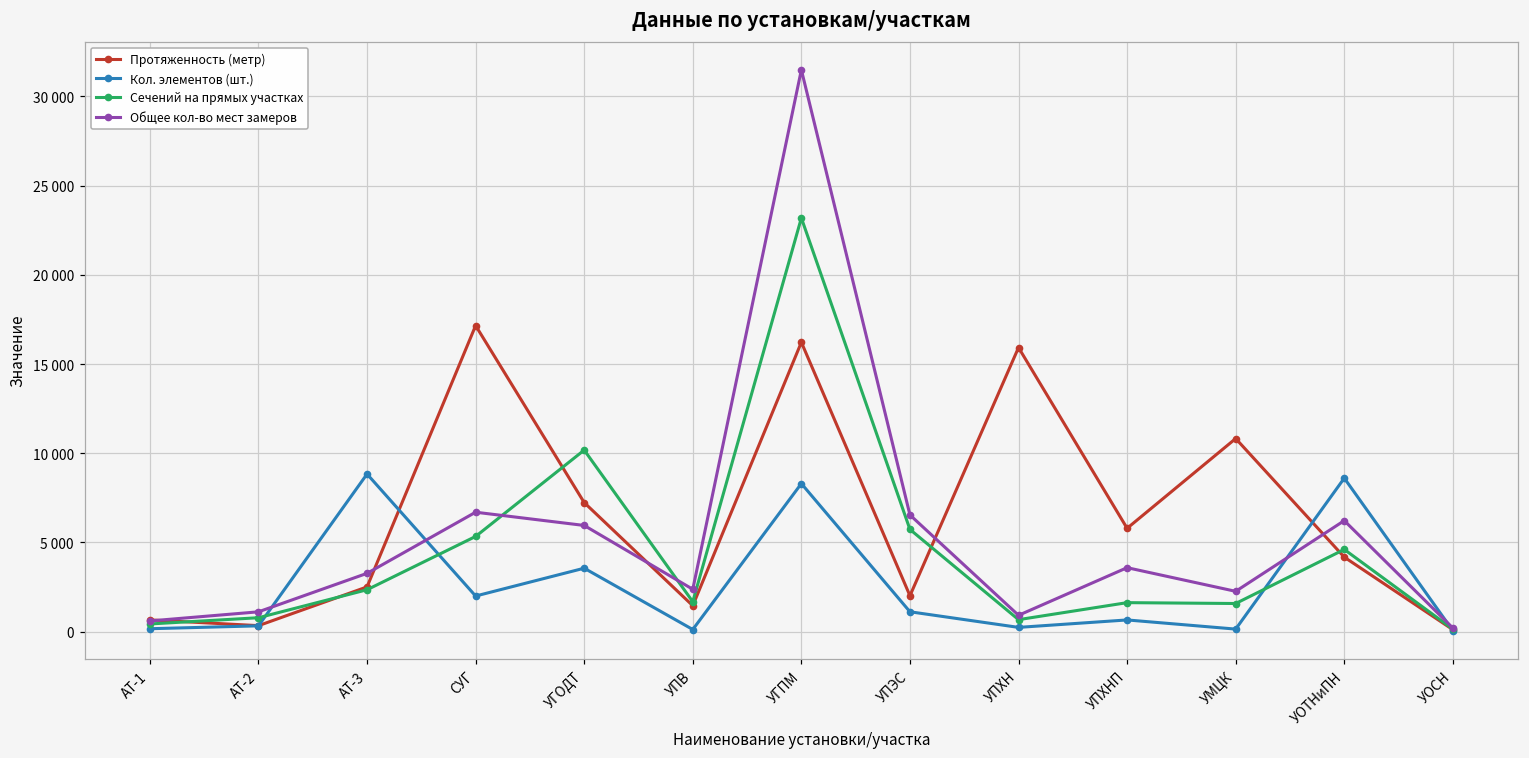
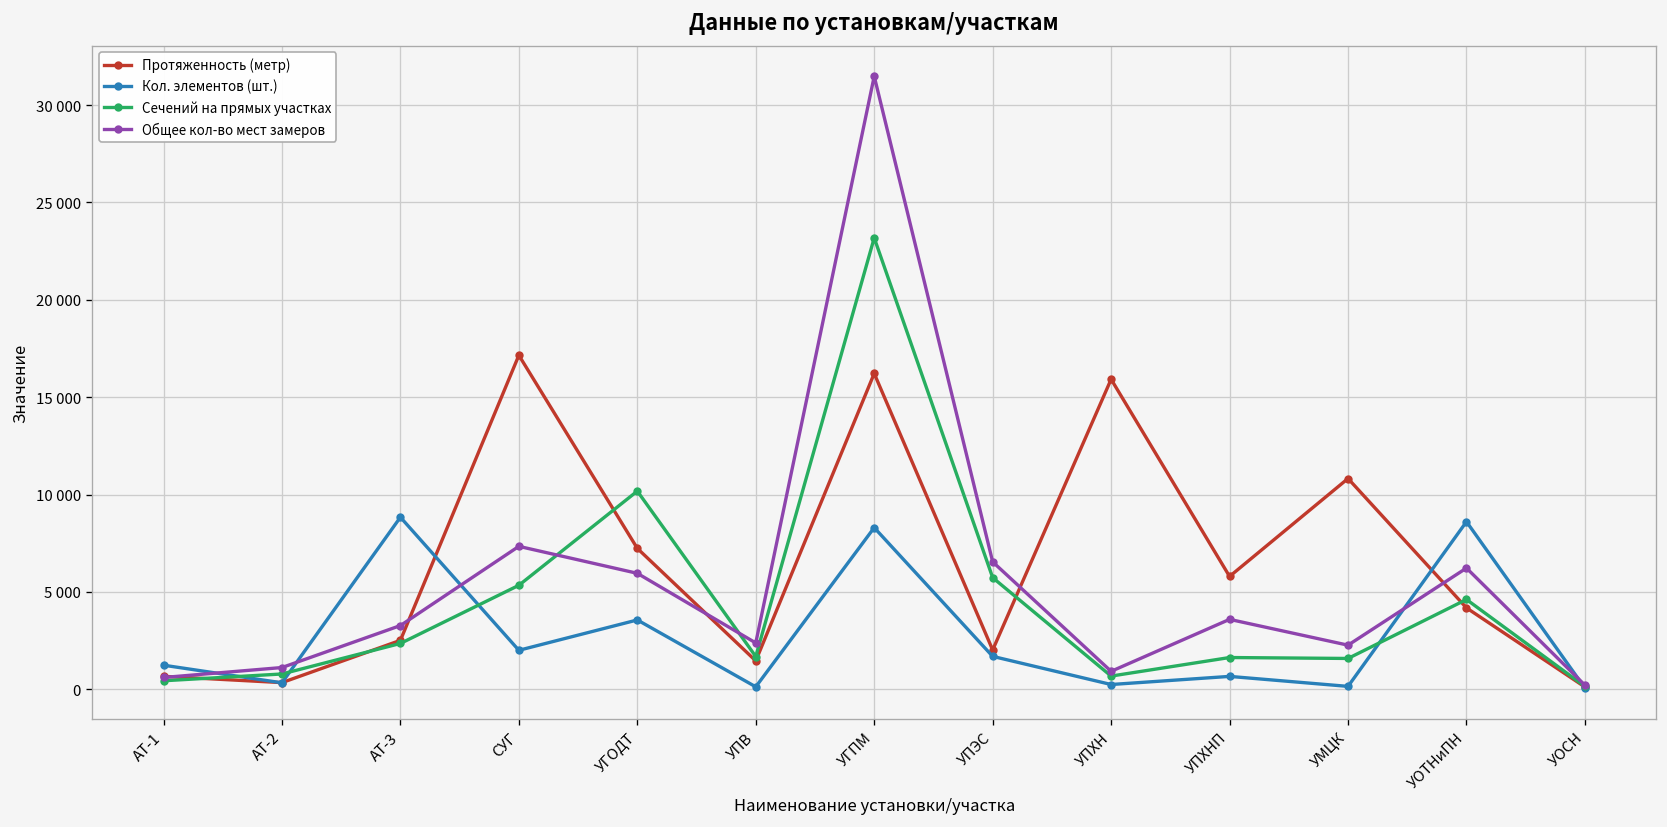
Кол. элементов (шт.), АТ-1: 200 -> 1200
Общее кол-во мест замеров, СУГ: 6700 -> 7300
Кол. элементов (шт.), УПЭС: 1100 -> 1700
